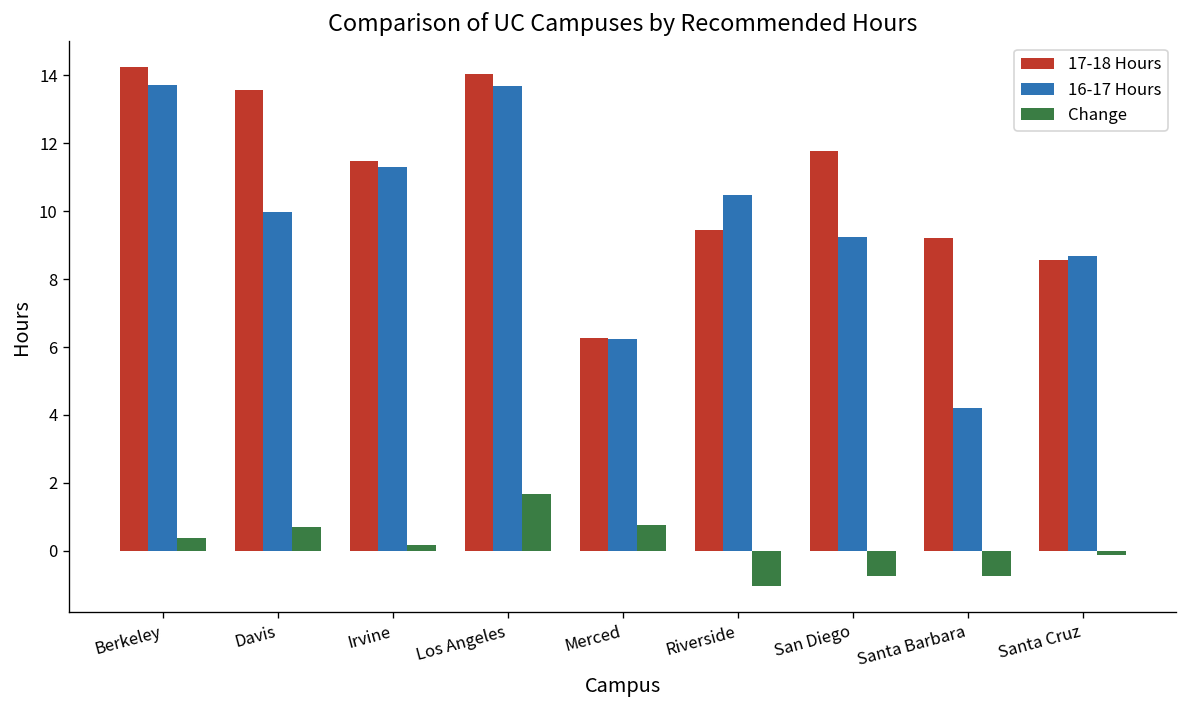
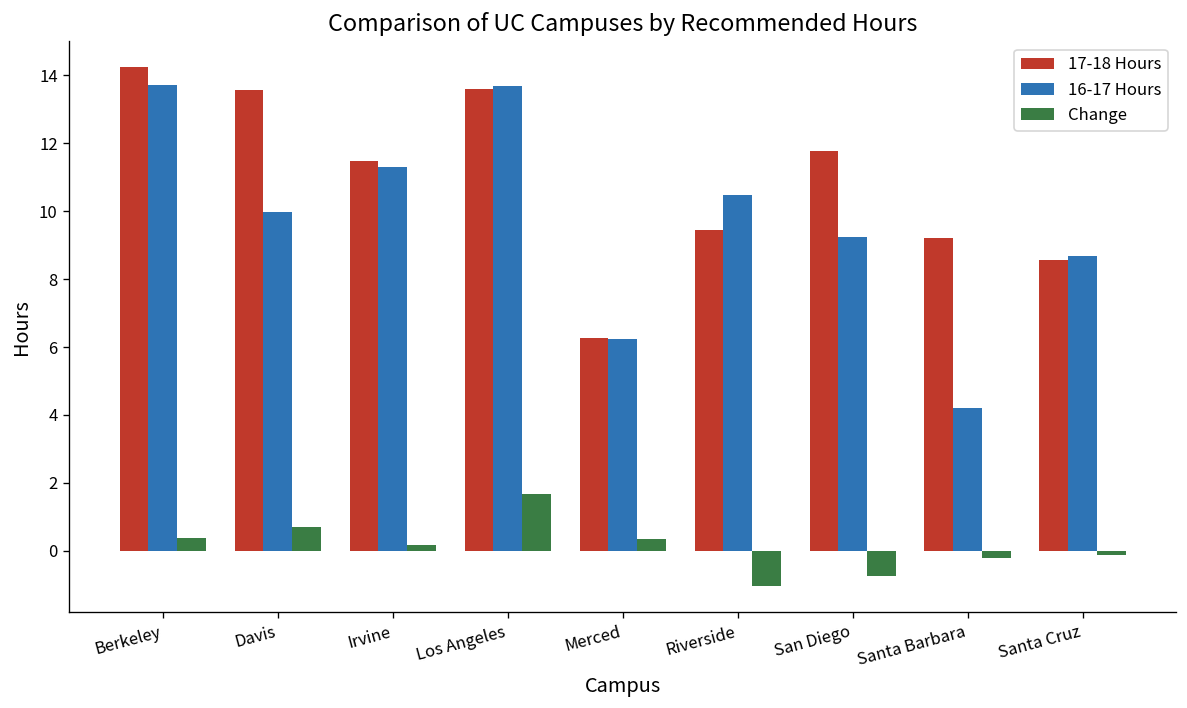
17-18 Hours, Los Angeles: 14.0 -> 13.6
Change, Merced: 0.8 -> 0.4
Change, Santa Barbara: -0.7 -> -0.2
